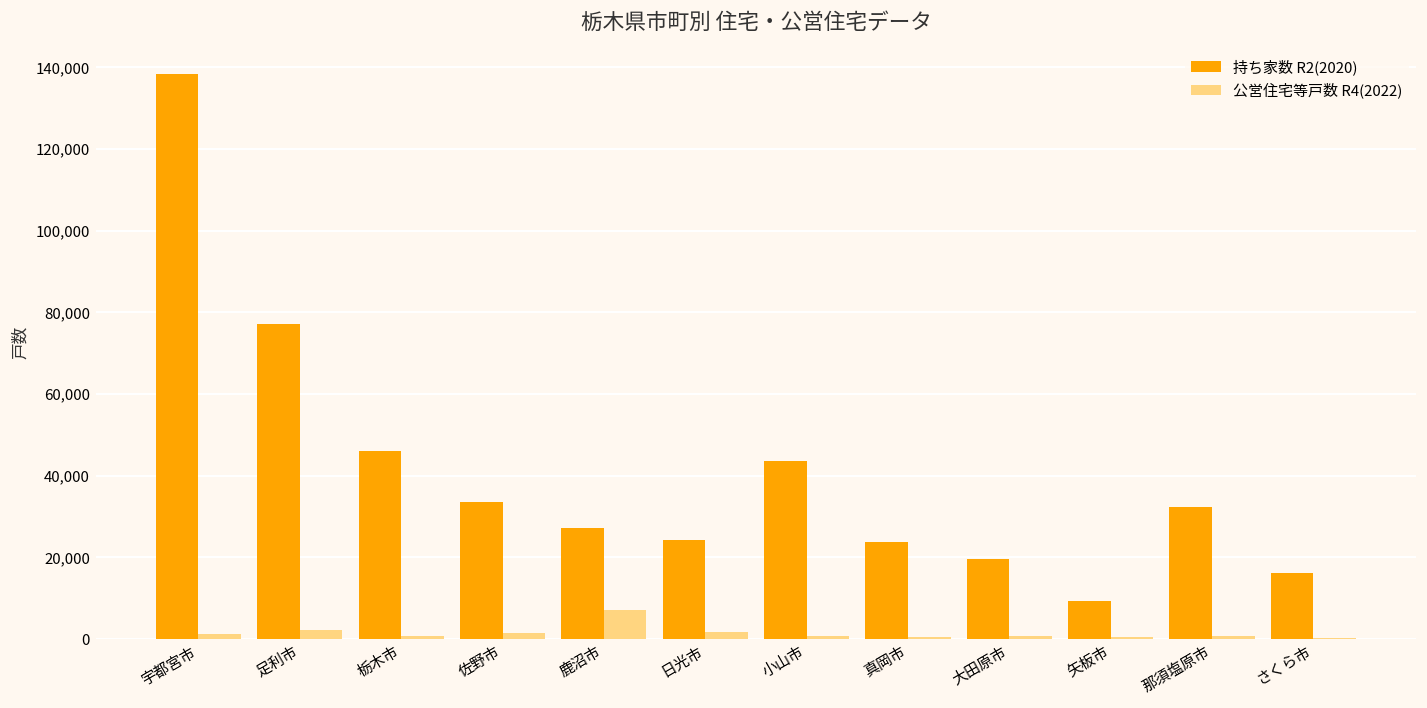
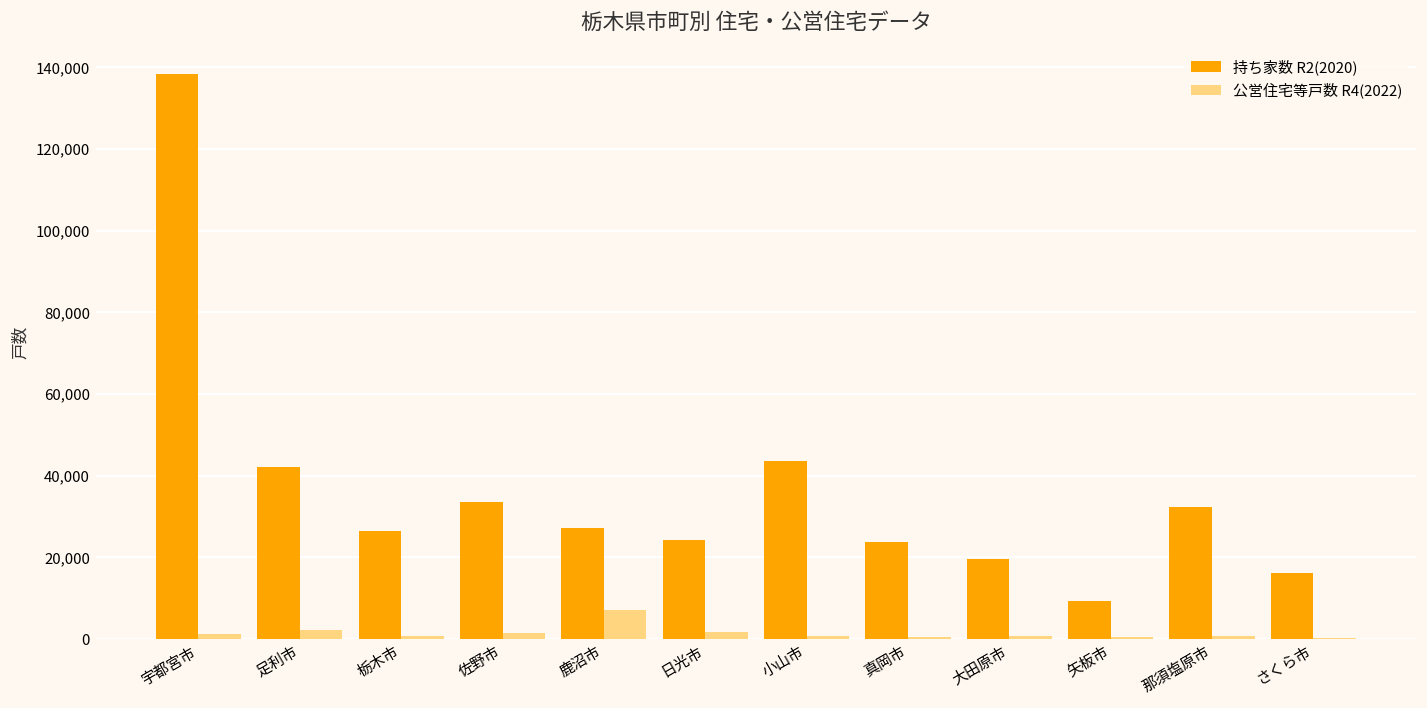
持ち家数 R2(2020), 足利市: 77,000 -> 42,000
持ち家数 R2(2020), 栃木市: 46,000 -> 27,000
